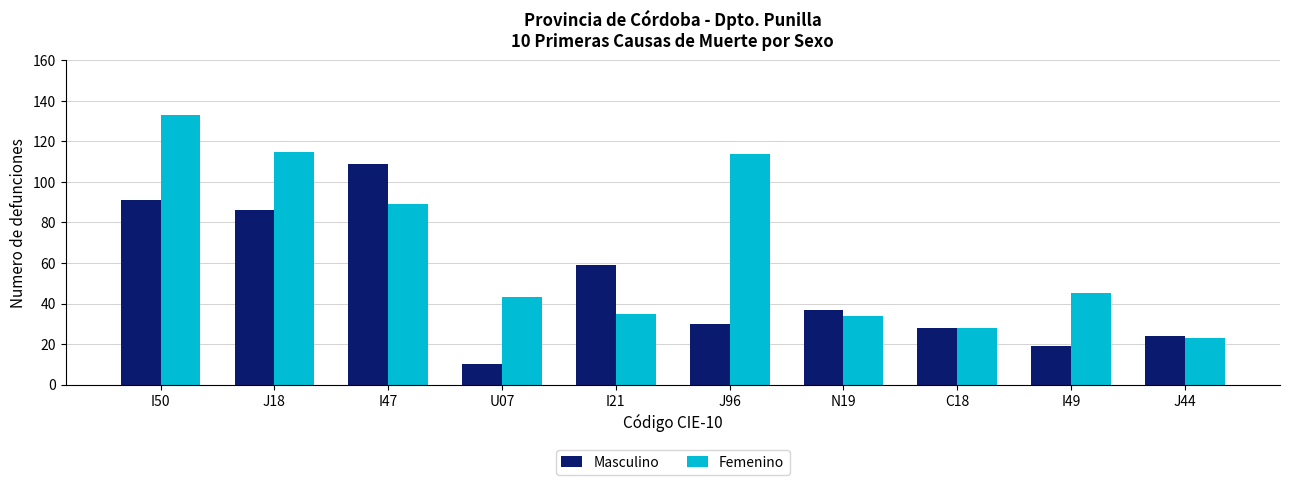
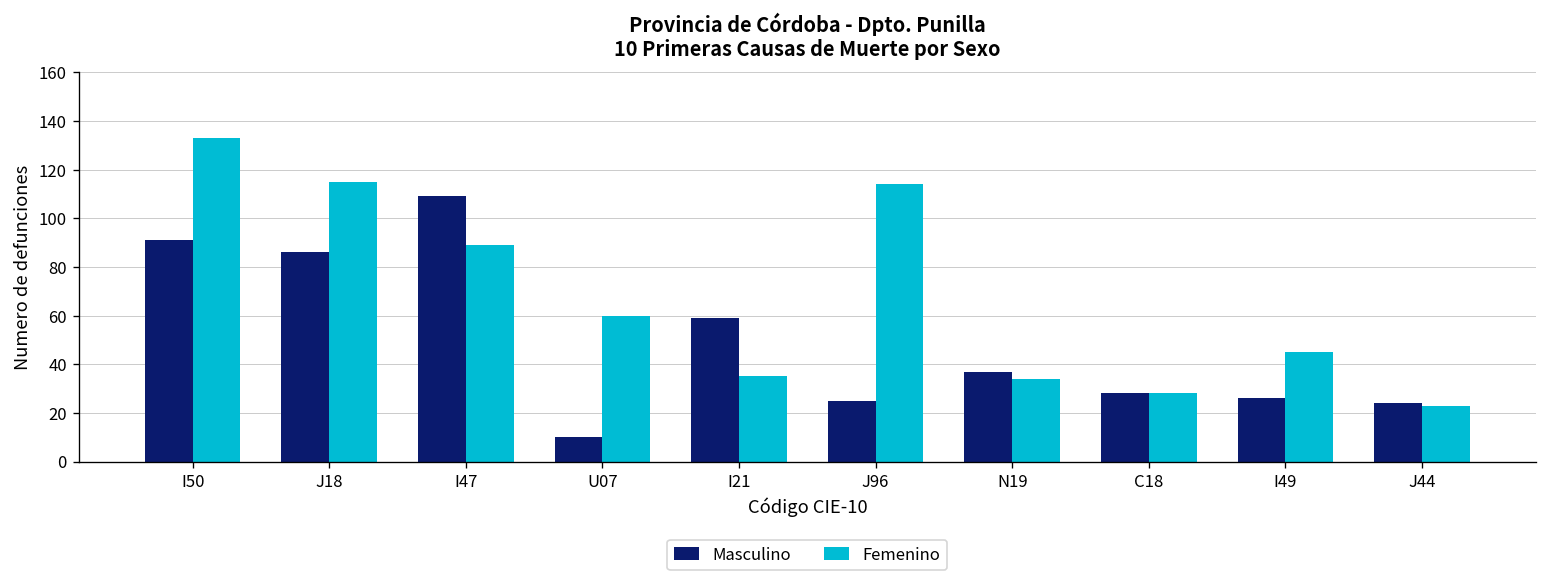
Femenino, U07: 43 -> 60
Masculino, J96: 30 -> 25
Masculino, I49: 19 -> 26
